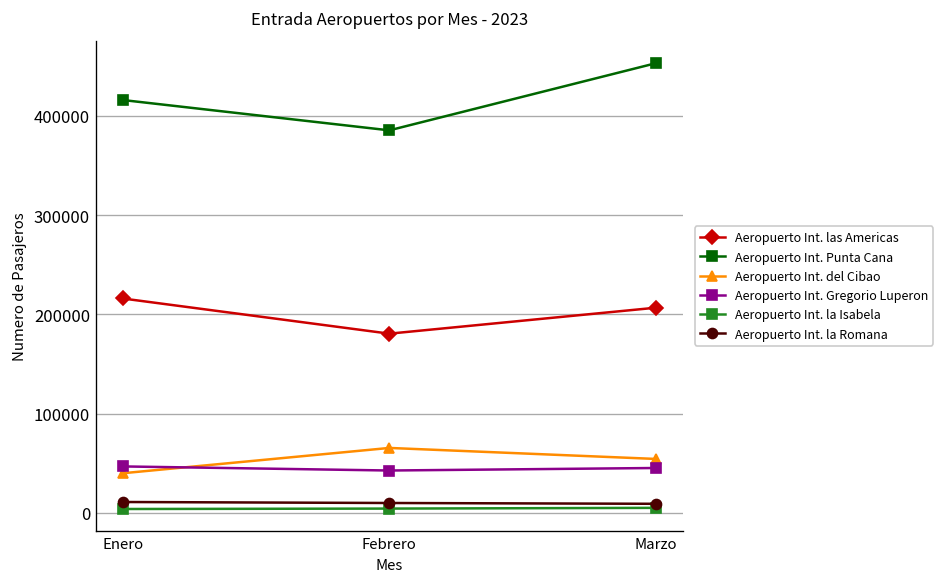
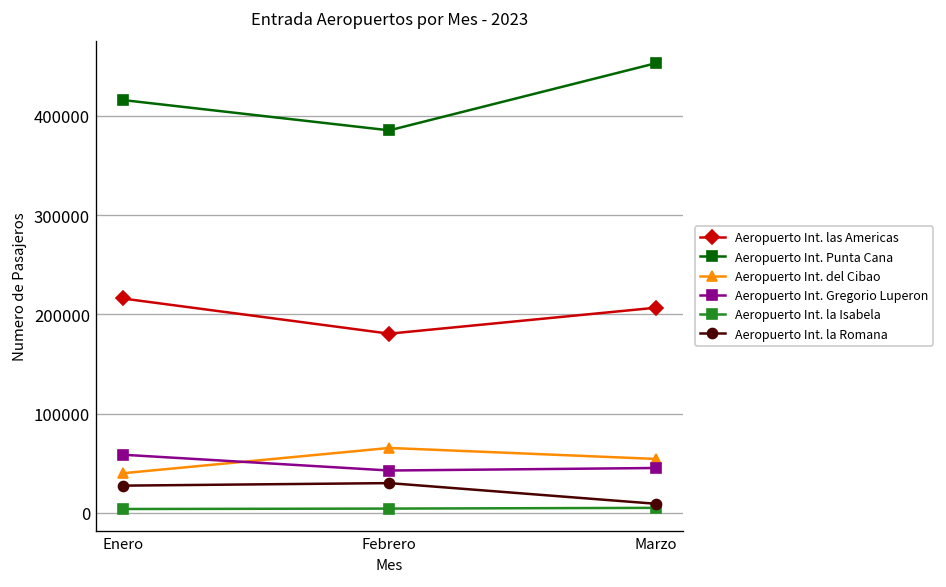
Aeropuerto Int. Gregorio Luperon, Enero: 50000 -> 60000
Aeropuerto Int. la Romana, Enero: 10000 -> 30000
Aeropuerto Int. la Romana, Febrero: 10000 -> 30000
